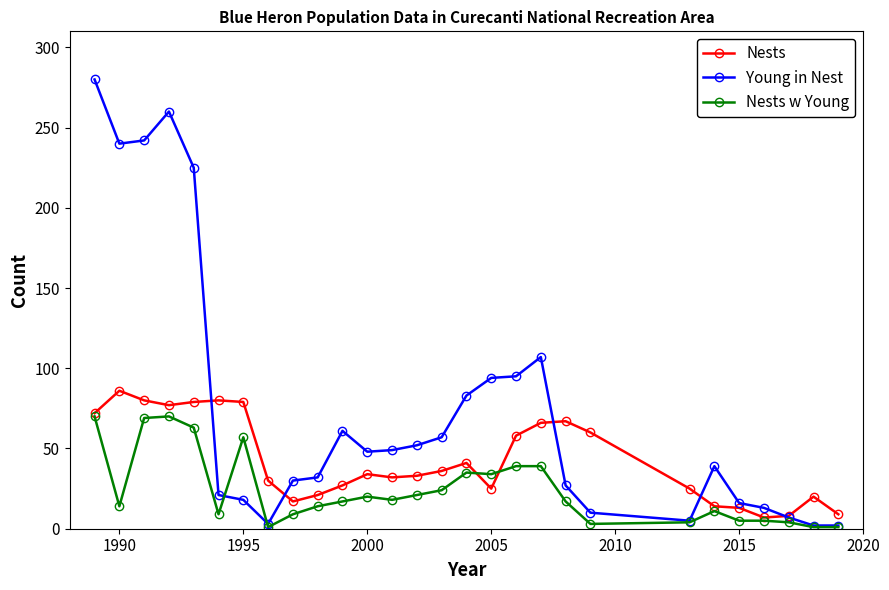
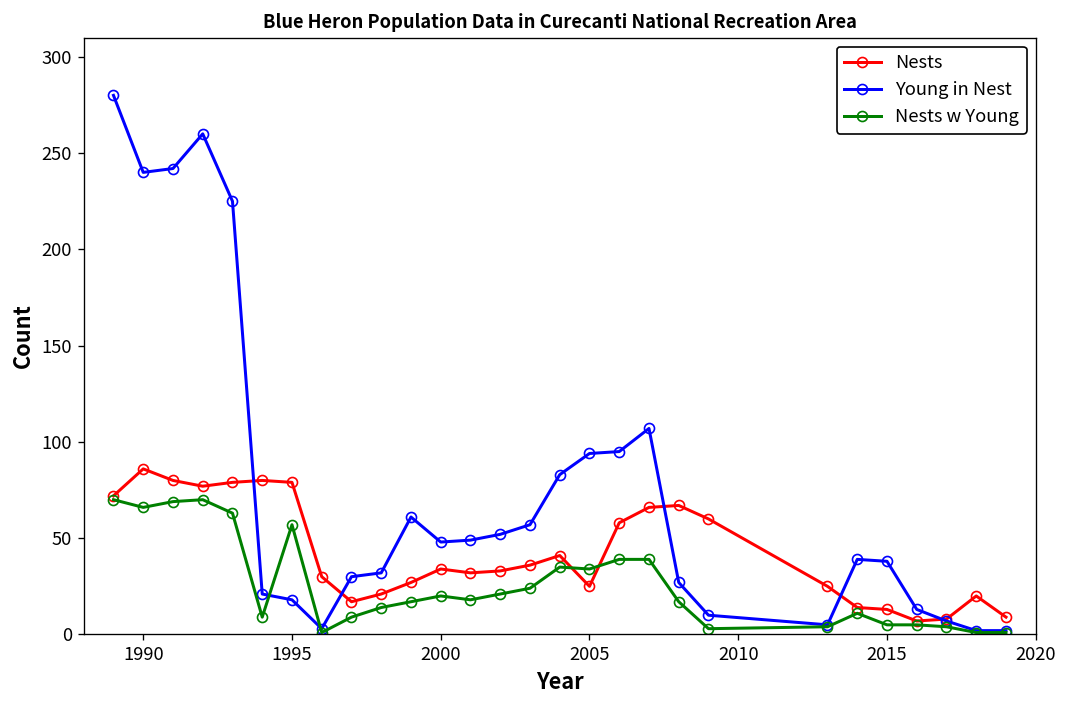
Nests w Young, 1990: 14 -> 66
Young in Nest, 2015: 16 -> 38
